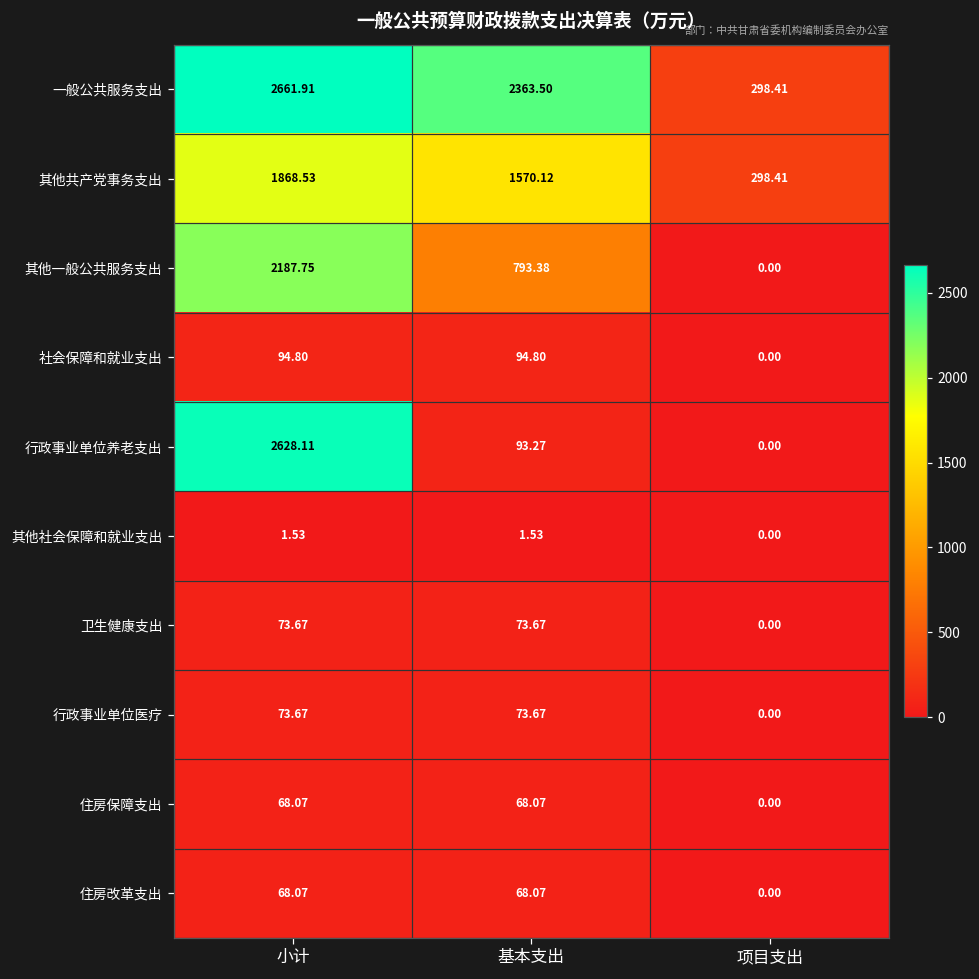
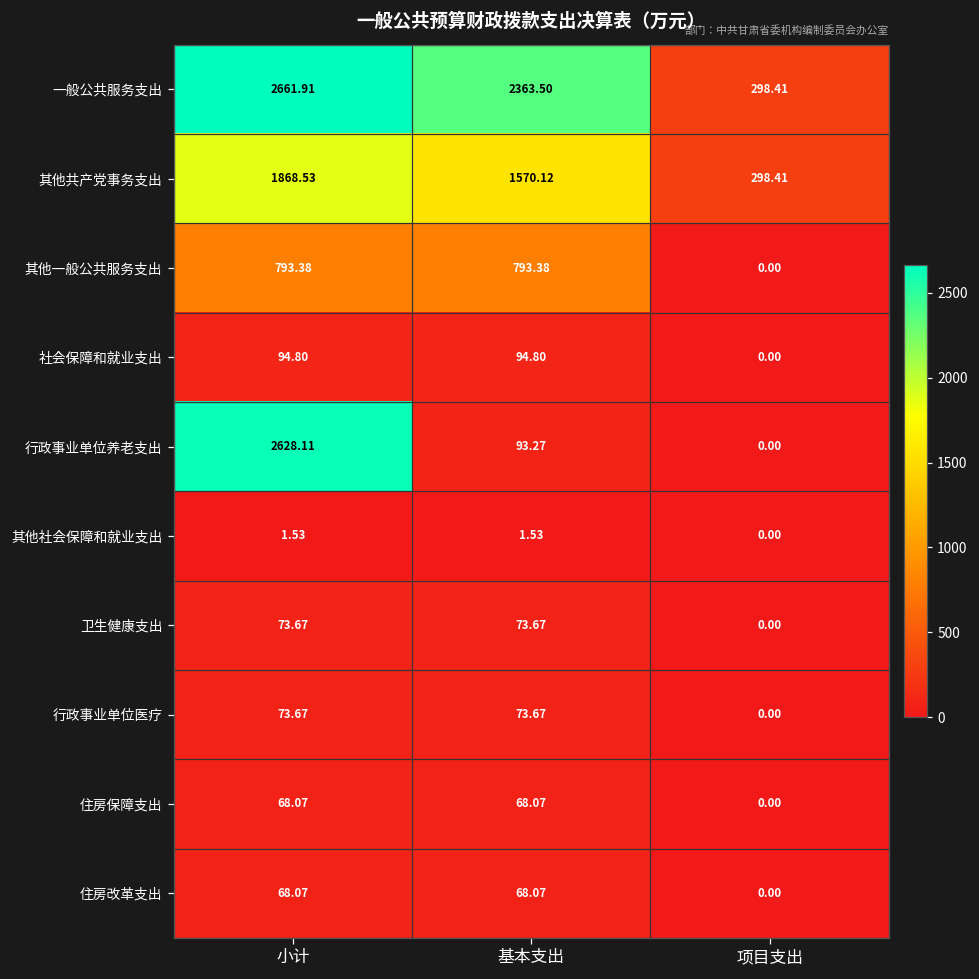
其他一般公共服务支出, 小计: 2187.75 -> 793.38
